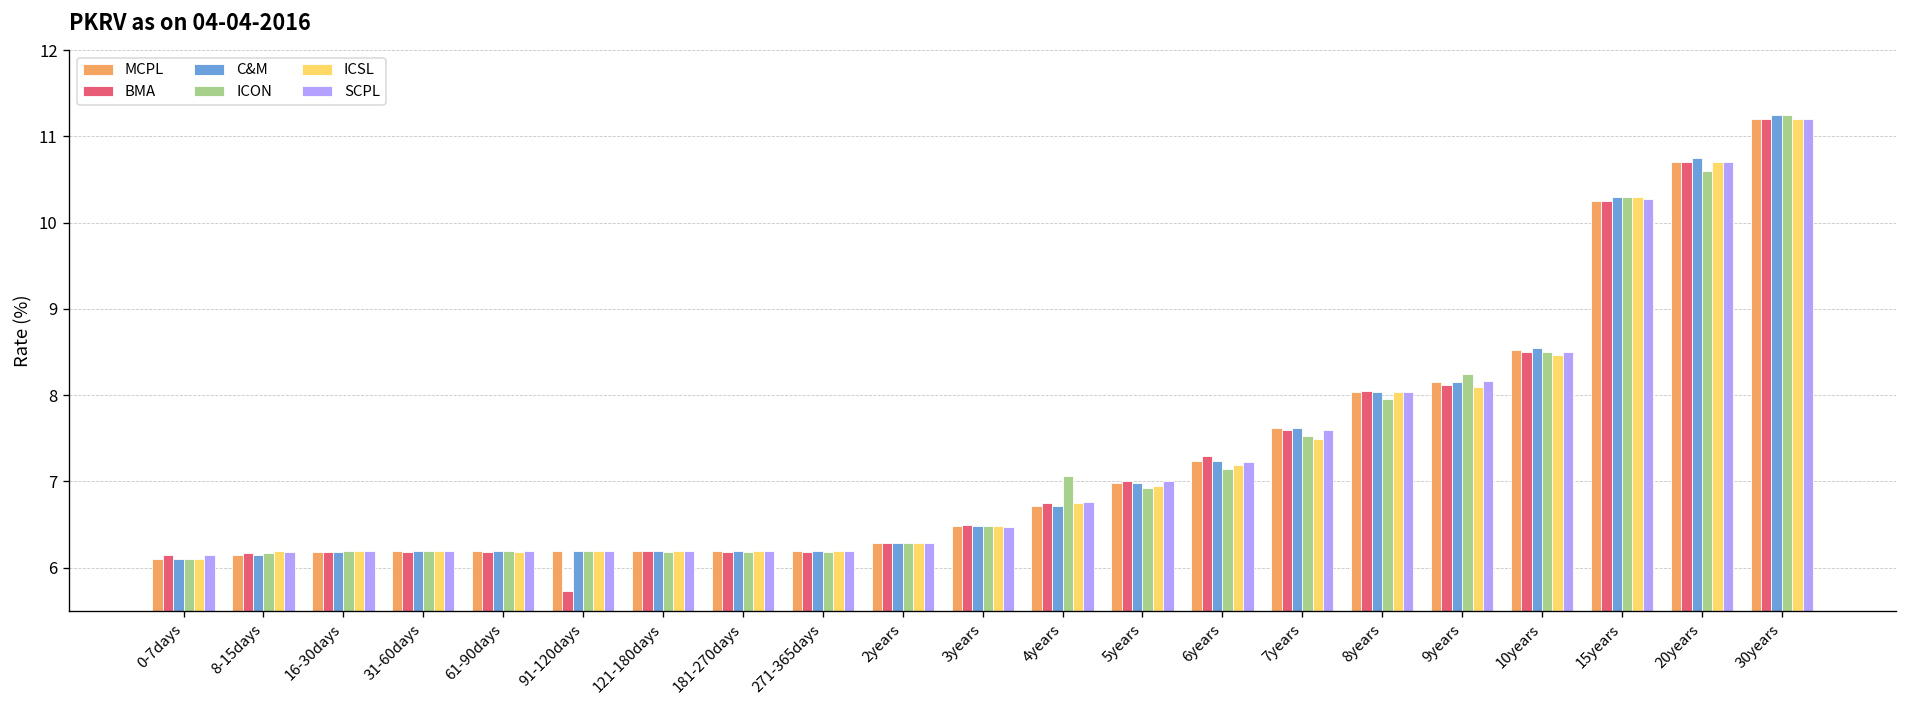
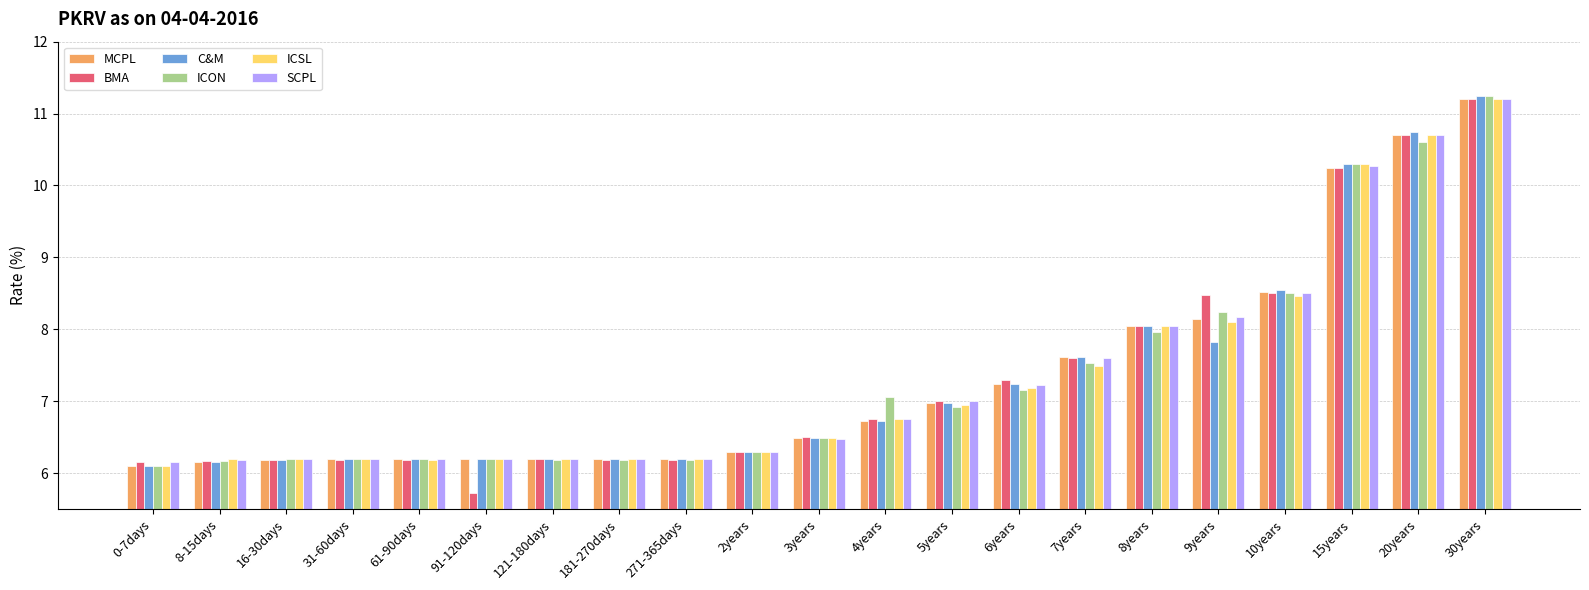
BMA, 9years: 8.1 -> 8.5
C&M, 9years: 8.2 -> 7.8
